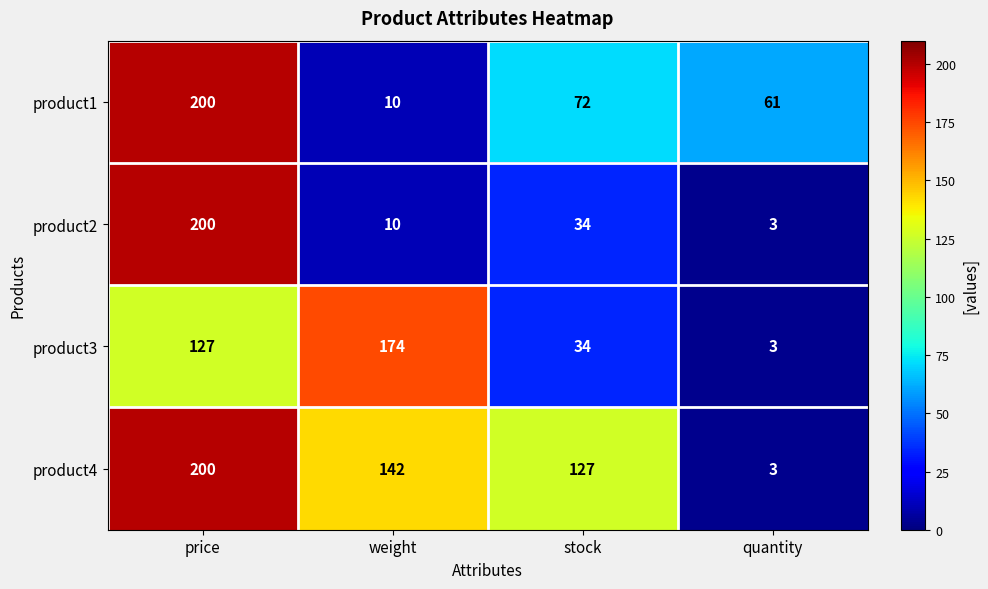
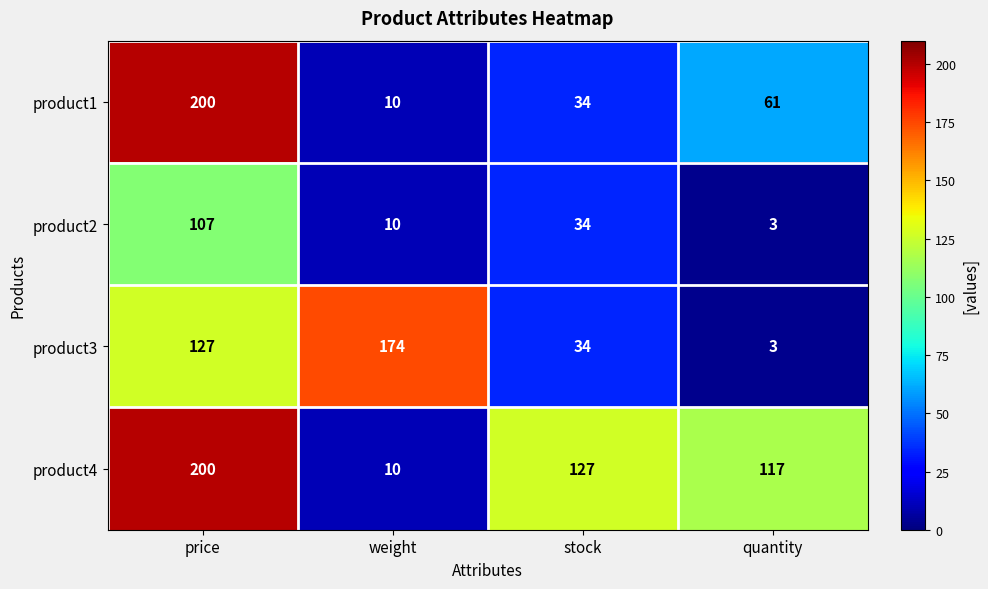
product1, stock: 72 -> 34
product2, price: 200 -> 107
product4, weight: 142 -> 10
product4, quantity: 3 -> 117
